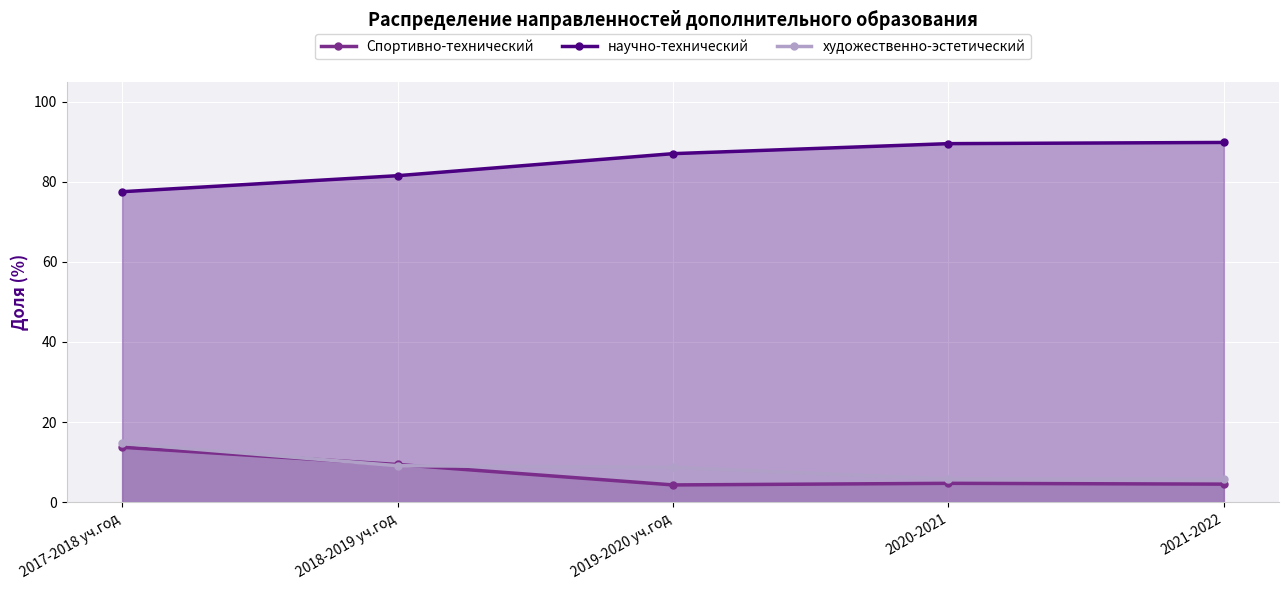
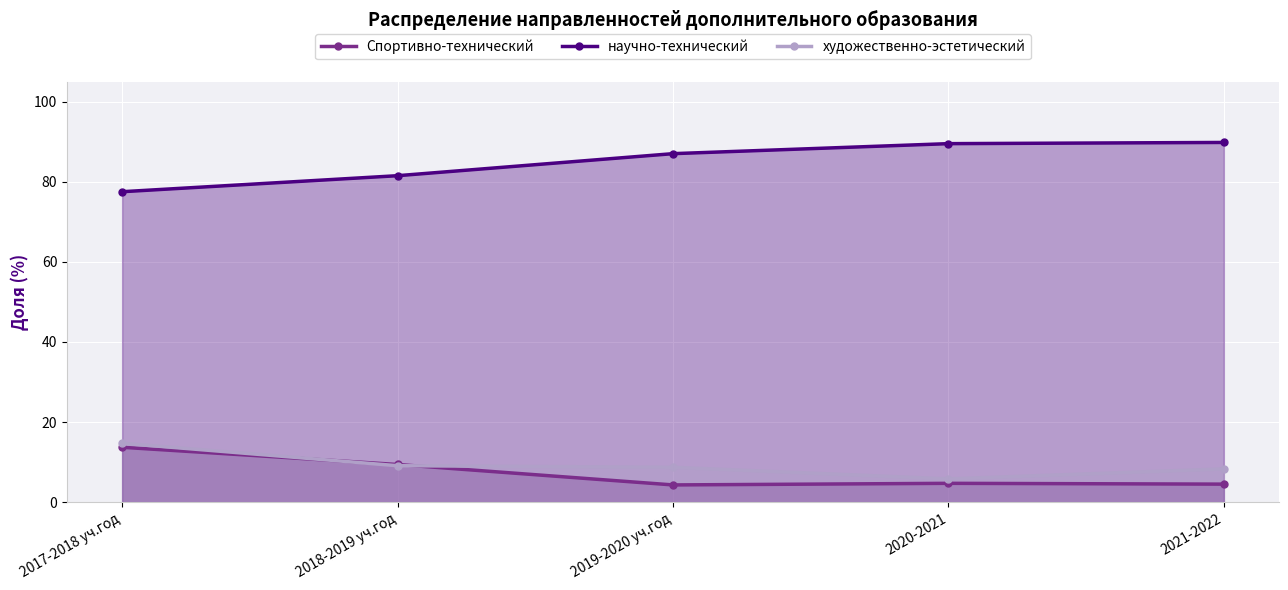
художественно-эстетический, 2021-2022: 6 -> 8
